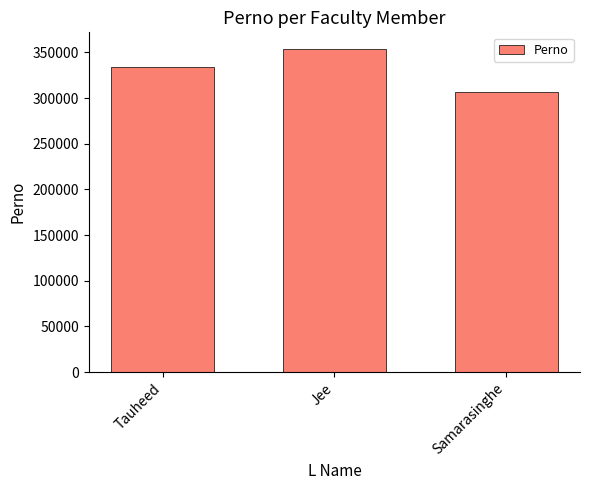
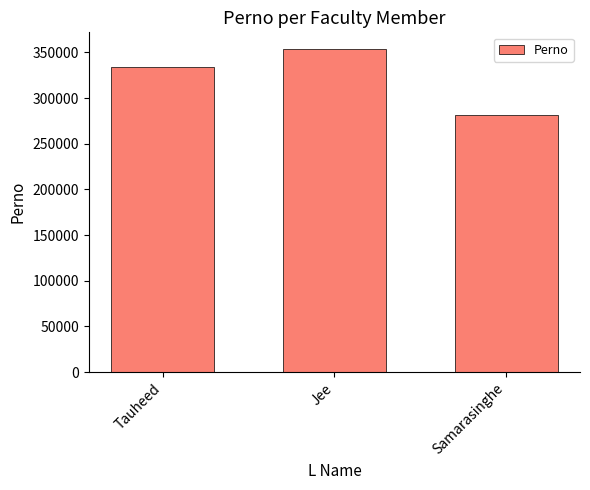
Samarasinghe: 310000 -> 280000
